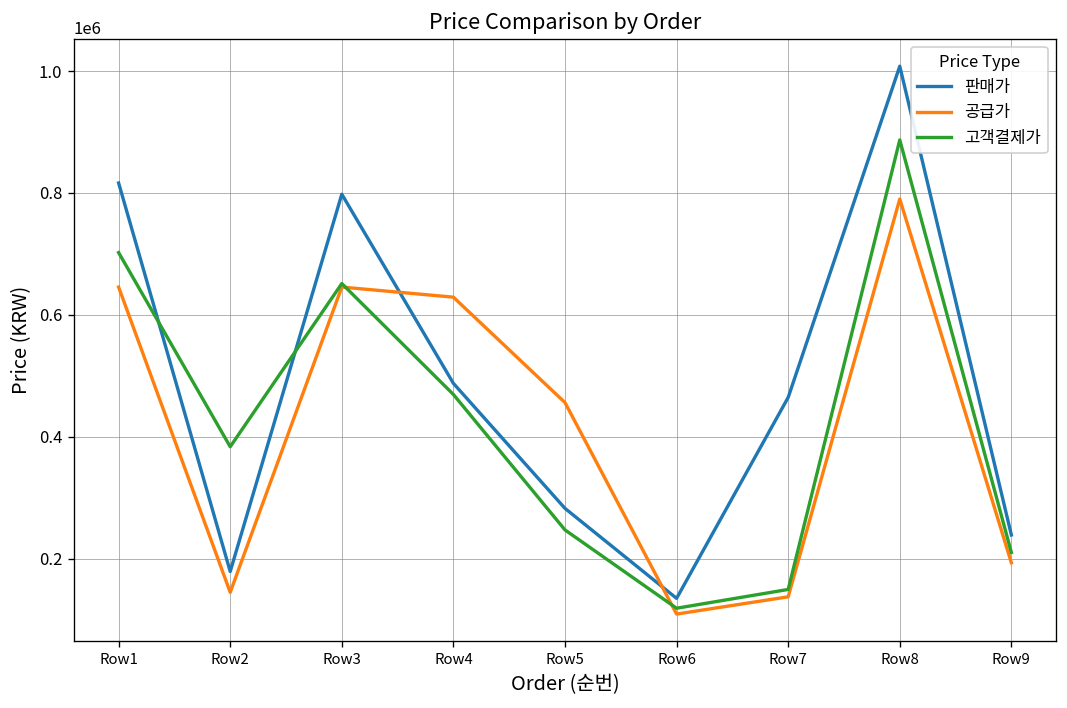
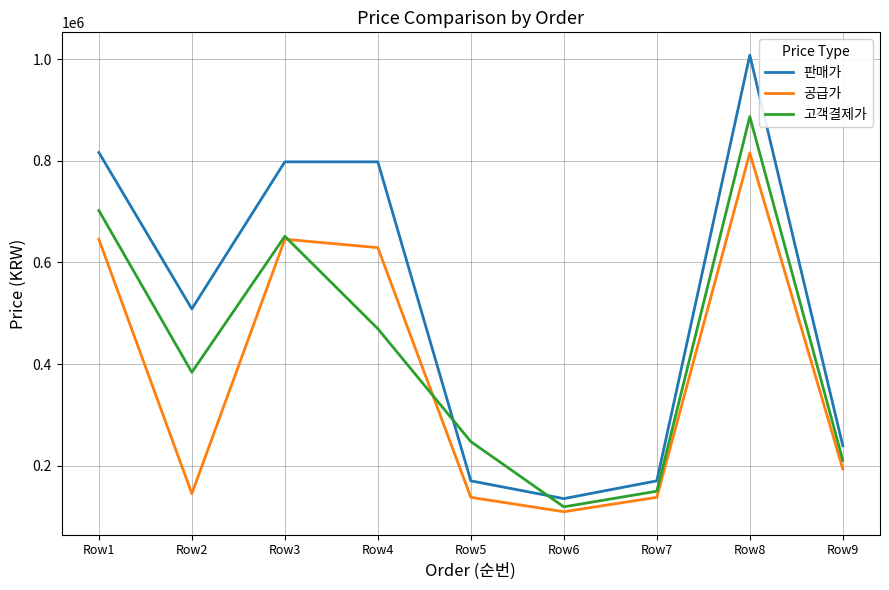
판매가, Row2: 180000 -> 510000
판매가, Row4: 490000 -> 800000
판매가, Row5: 280000 -> 170000
공급가, Row5: 460000 -> 140000
판매가, Row7: 460000 -> 170000
공급가, Row8: 790000 -> 820000
